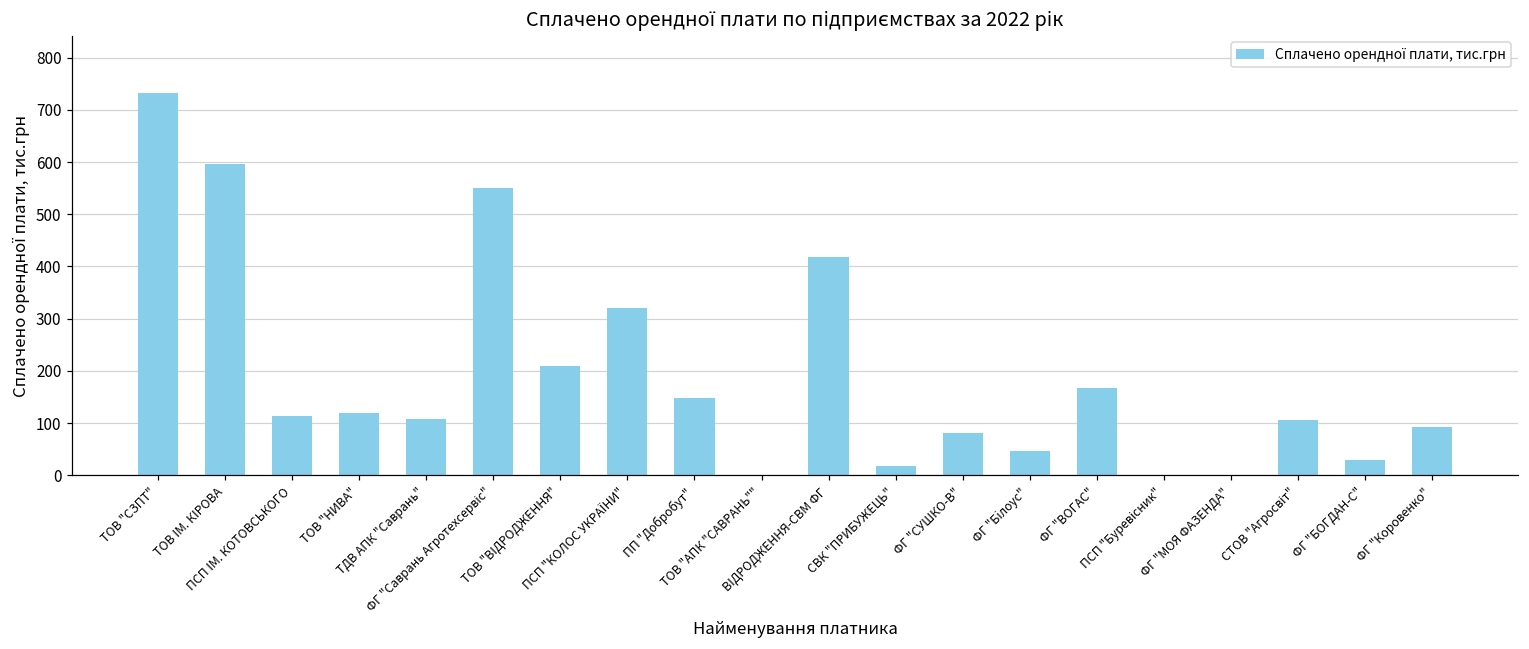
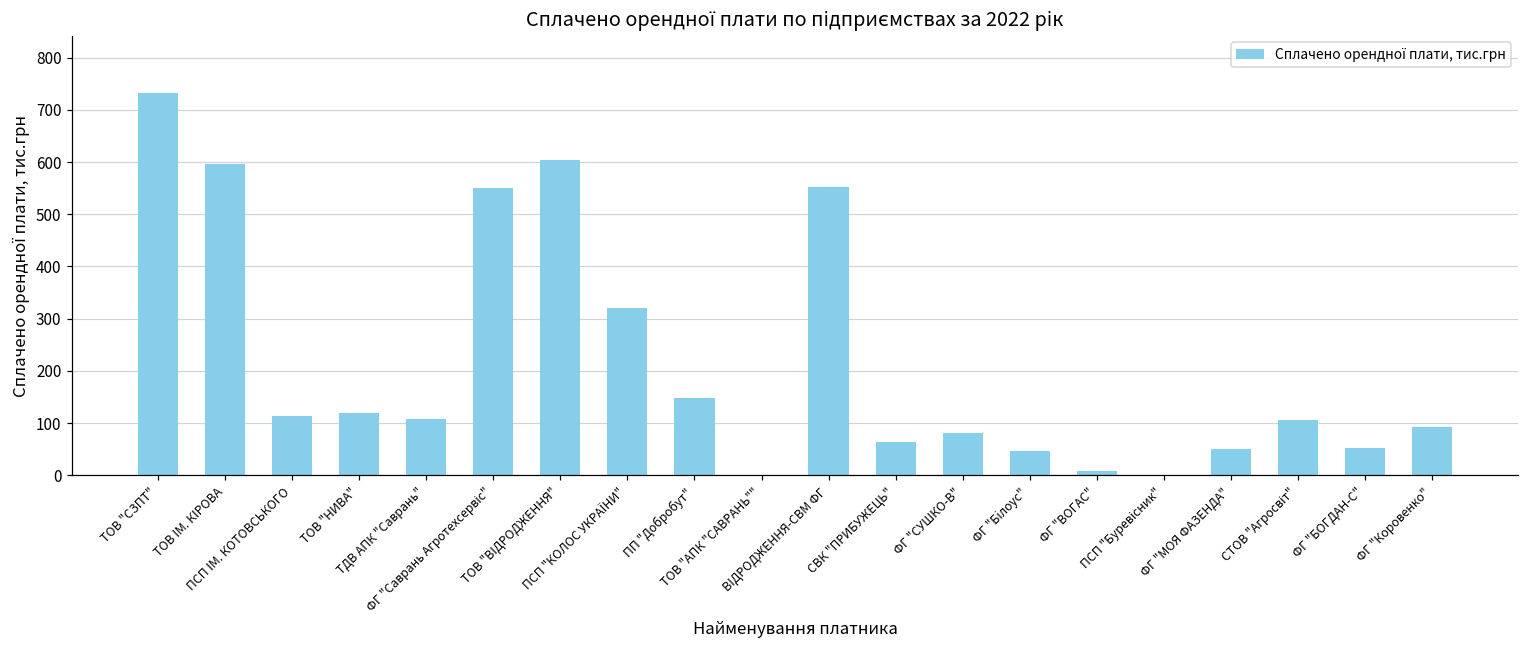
ТОВ "ВІДРОДЖЕННЯ": 210 -> 600
ВIДРОДЖЕННЯ-СВМ ФГ: 420 -> 550
СВК "ПРИБУЖЕЦЬ": 20 -> 60
ФГ "ВОГАС": 170 -> 10
ФГ "МОЯ ФАЗЕНДА": 0 -> 50
ФГ "БОГДАН-С": 30 -> 50
